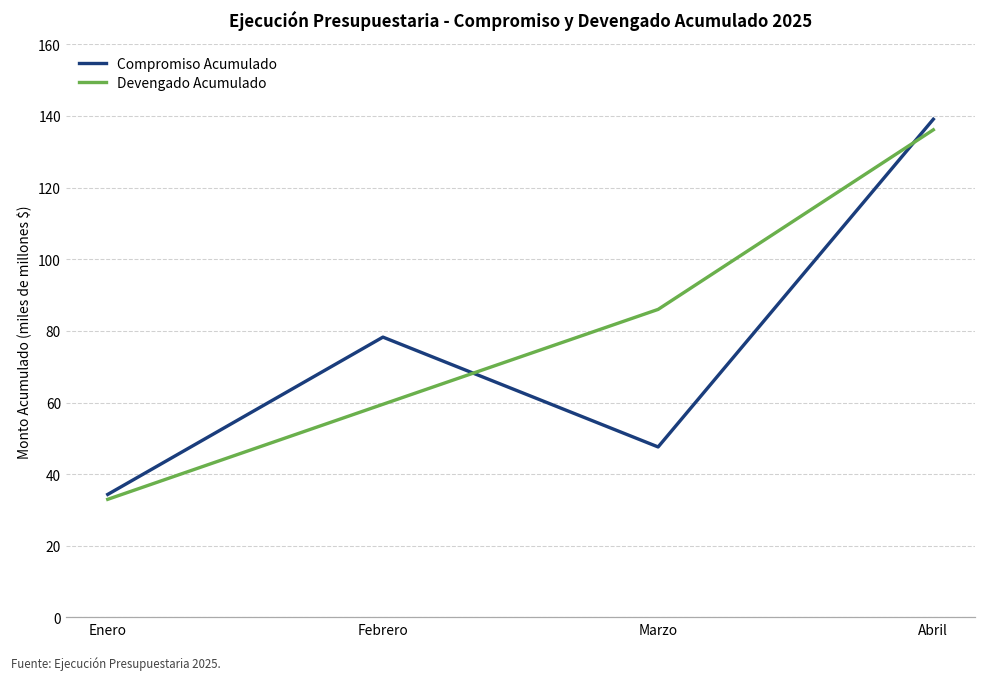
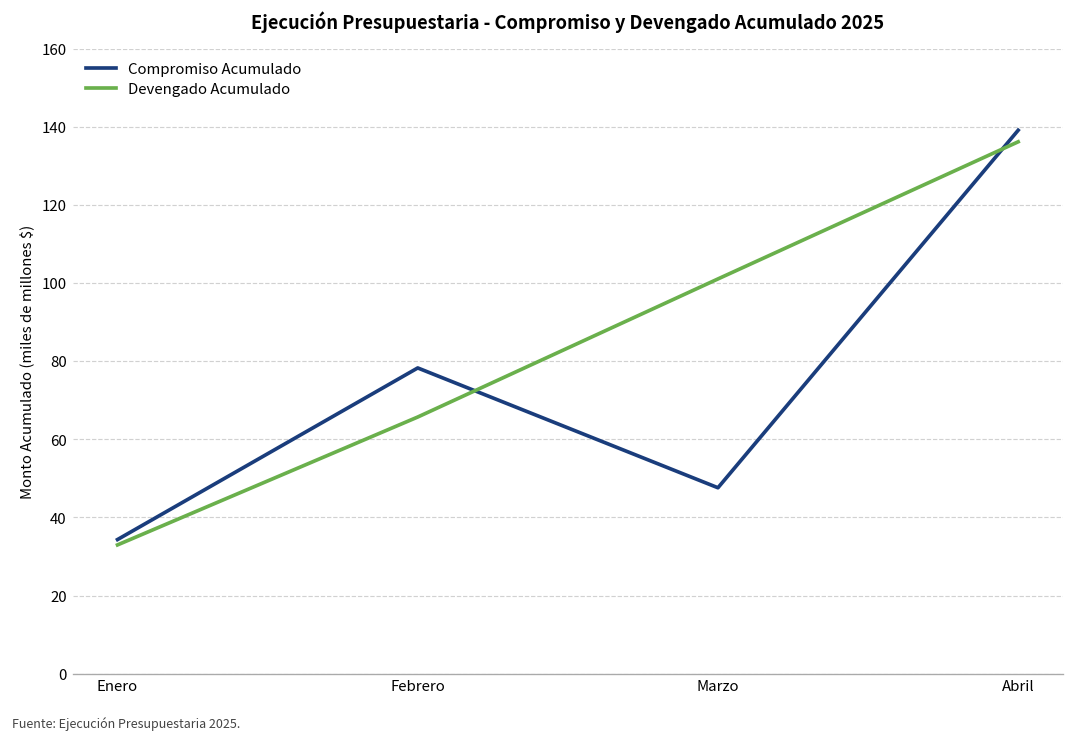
Devengado Acumulado, Febrero: 60 -> 66
Devengado Acumulado, Marzo: 86 -> 101
